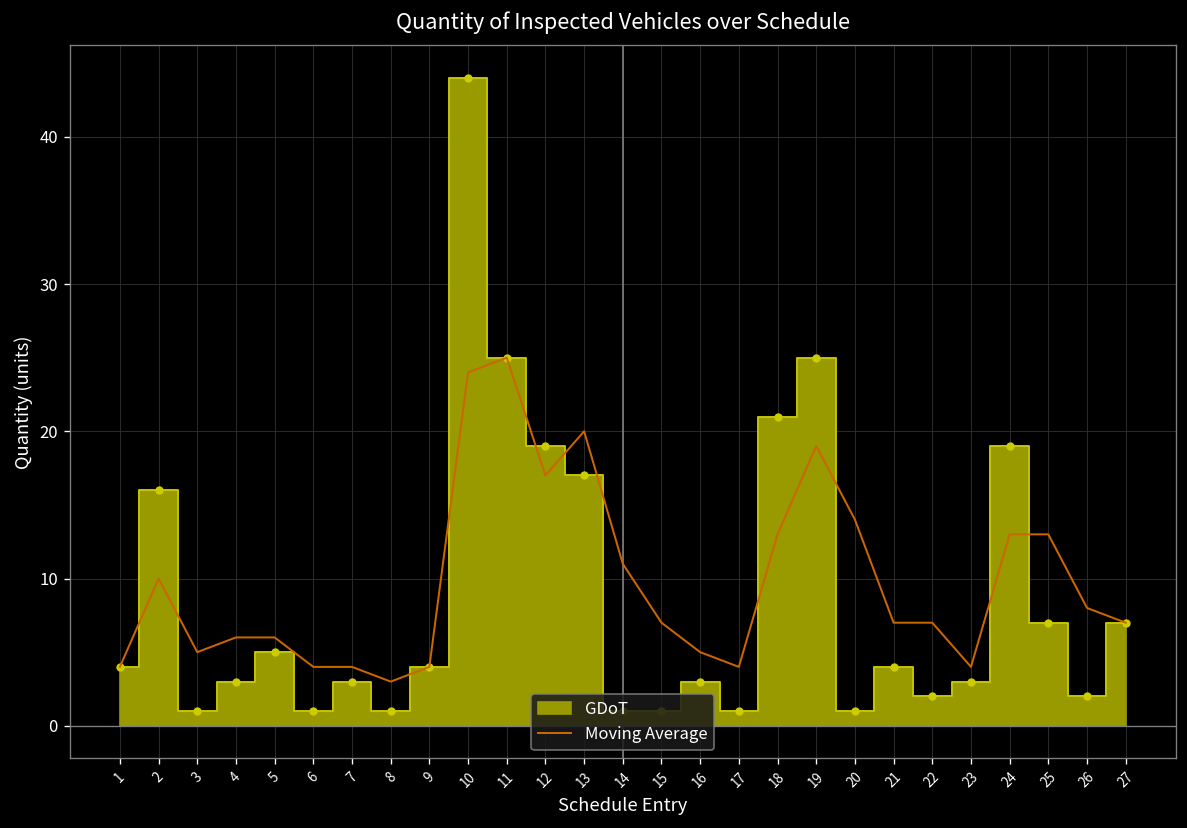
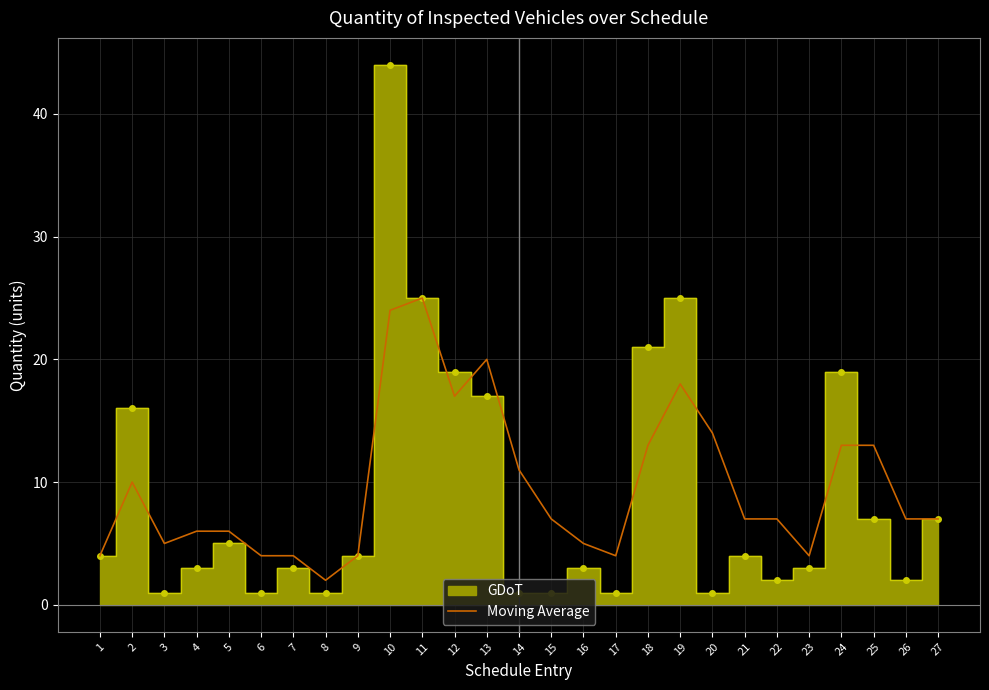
Moving Average, 8: 3 -> 2
Moving Average, 19: 19 -> 18
Moving Average, 26: 8 -> 7
